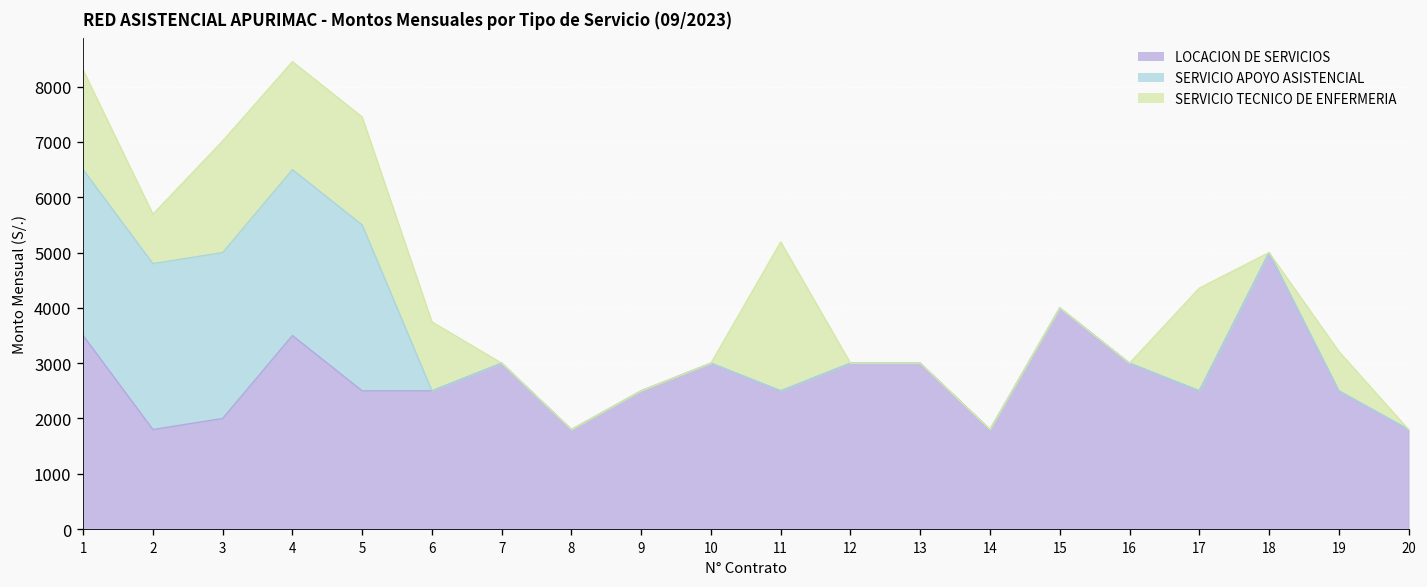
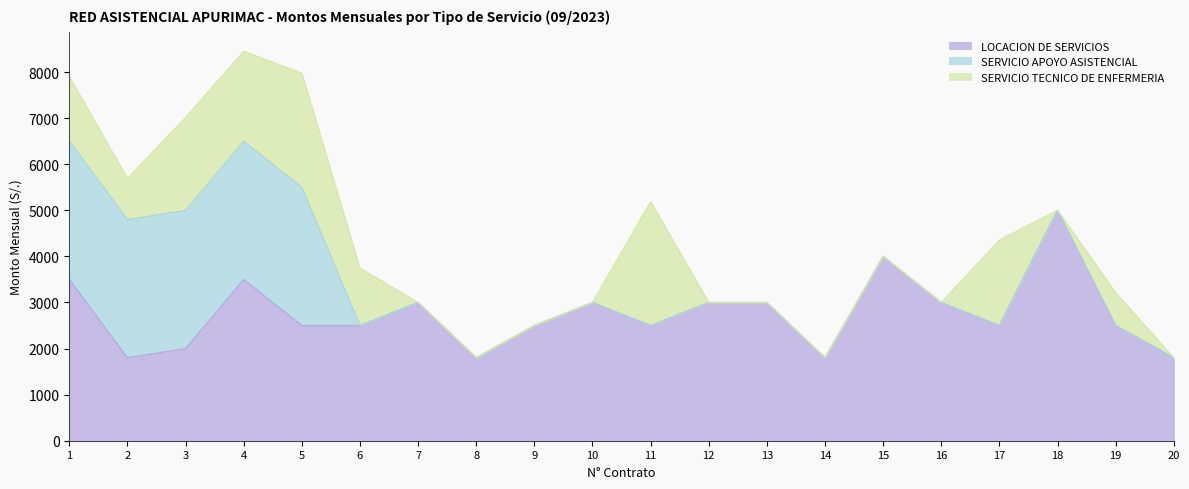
SERVICIO TECNICO DE ENFERMERIA, 1: 1800 -> 1400
SERVICIO TECNICO DE ENFERMERIA, 5: 2000 -> 2500
